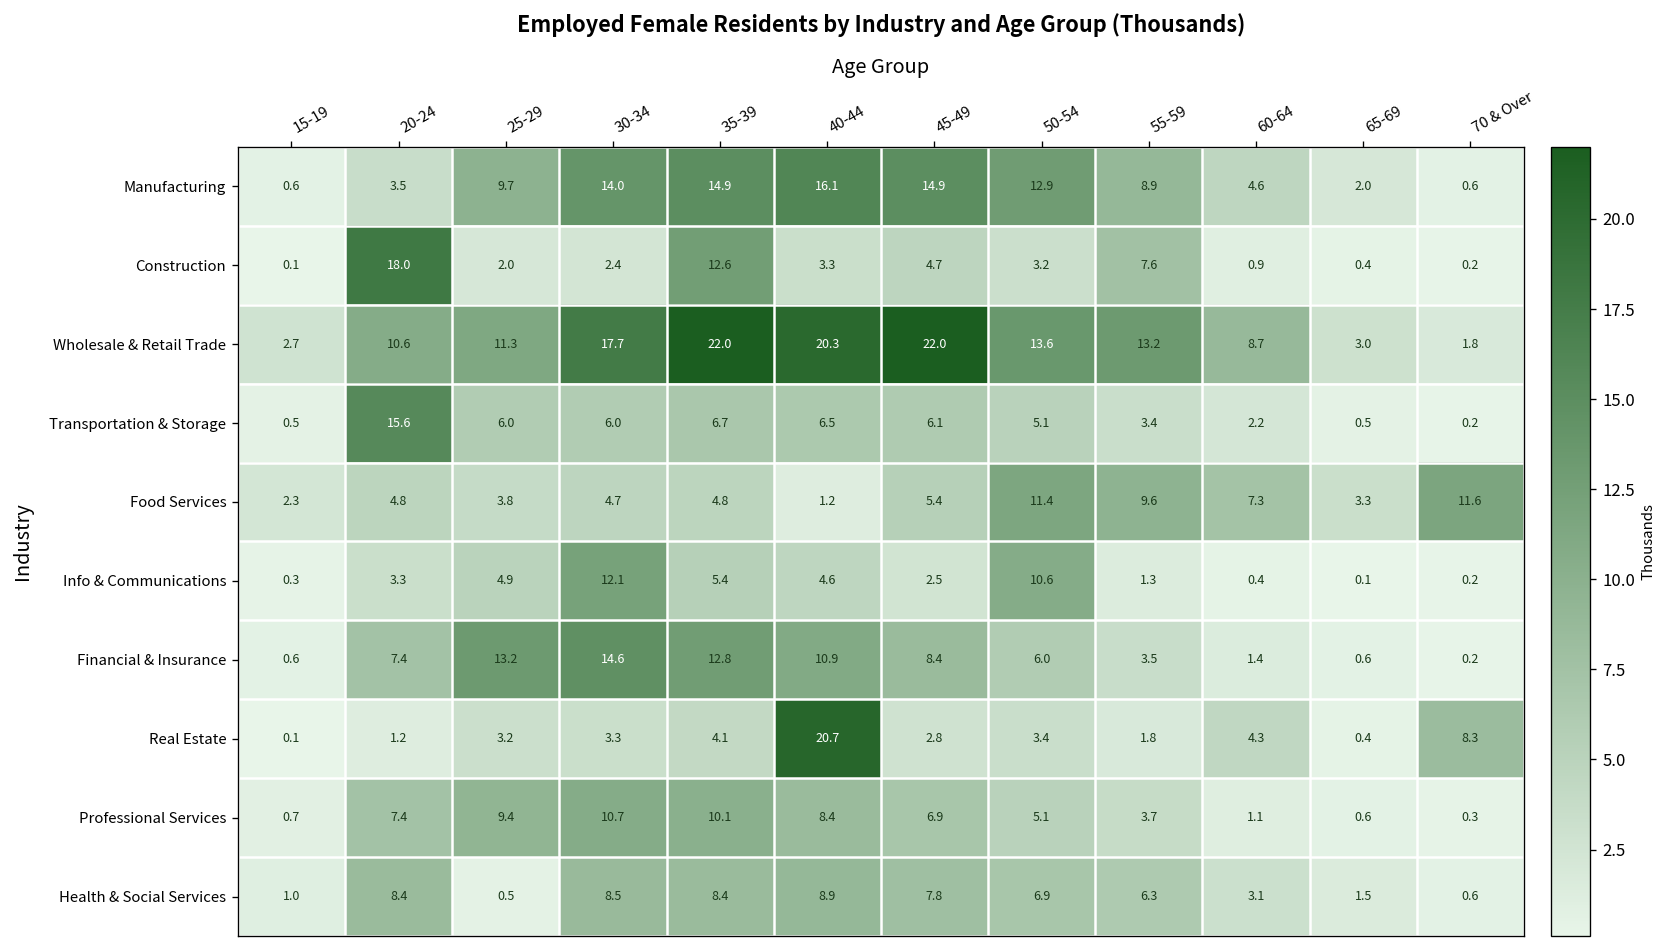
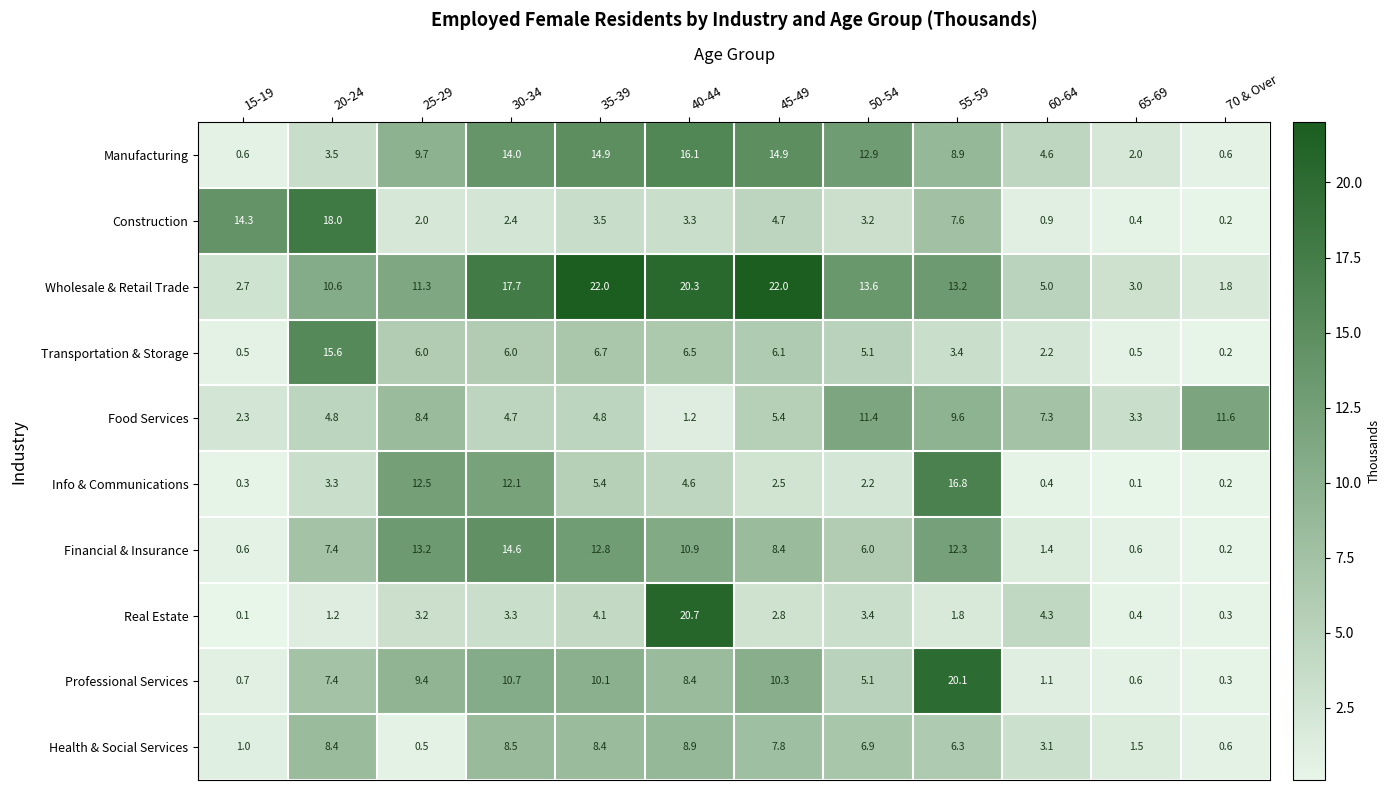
Construction, 15-19: 0.1 -> 14.3
Construction, 35-39: 12.6 -> 3.5
Wholesale & Retail Trade, 60-64: 8.7 -> 5.0
Food Services, 25-29: 3.8 -> 8.4
Info & Communications, 25-29: 4.9 -> 12.5
Info & Communications, 50-54: 10.6 -> 2.2
Info & Communications, 55-59: 1.3 -> 16.8
Financial & Insurance, 55-59: 3.5 -> 12.3
Real Estate, 70 & Over: 8.3 -> 0.3
Professional Services, 45-49: 6.9 -> 10.3
Professional Services, 55-59: 3.7 -> 20.1
